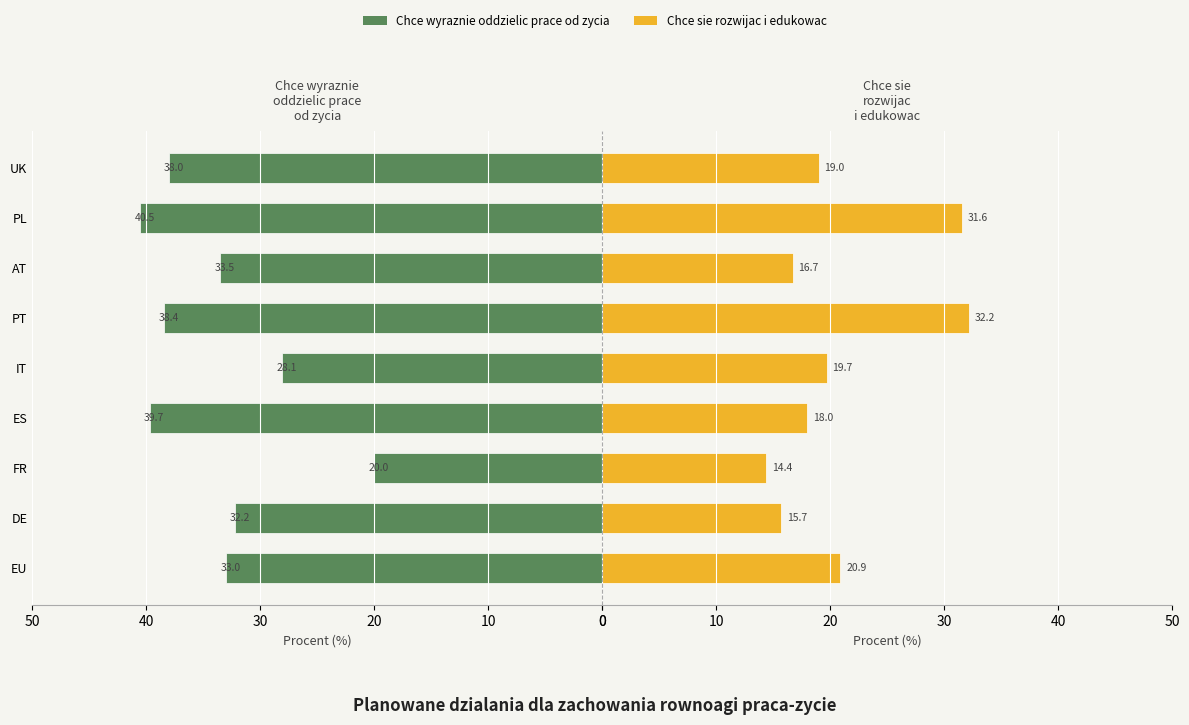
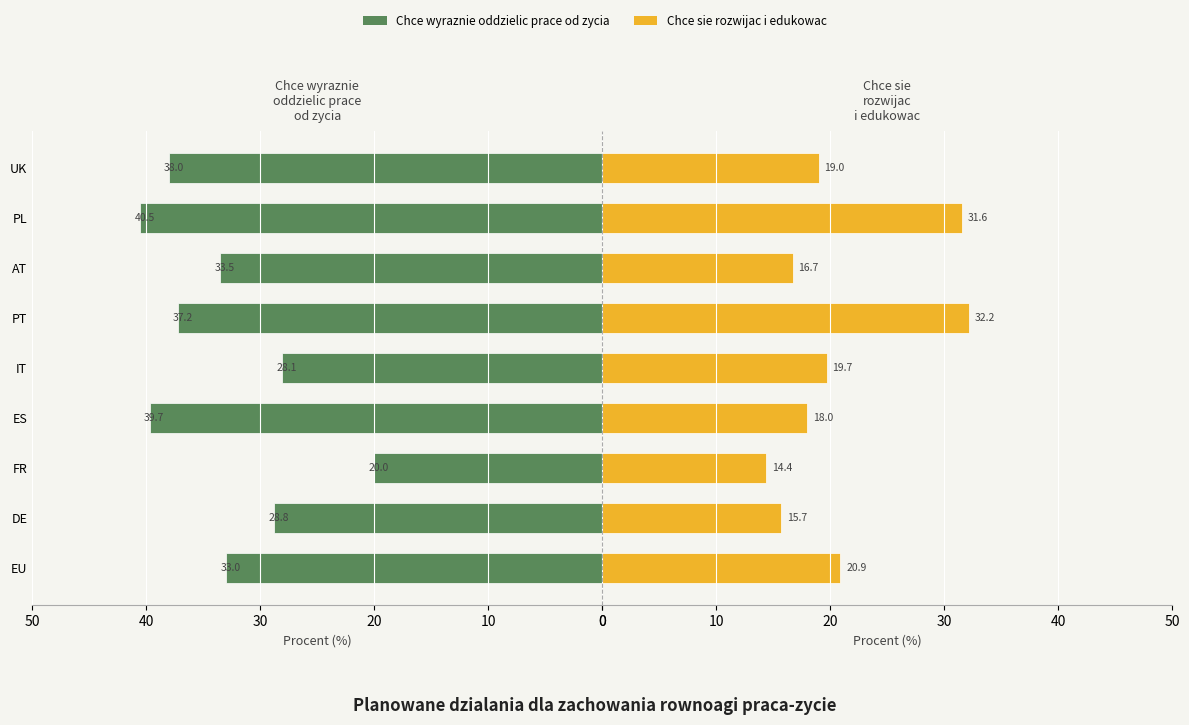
Chce wyraznie oddzielic prace od zycia, PT: 38.4 -> 37.2
Chce wyraznie oddzielic prace od zycia, DE: 32.2 -> 28.8
